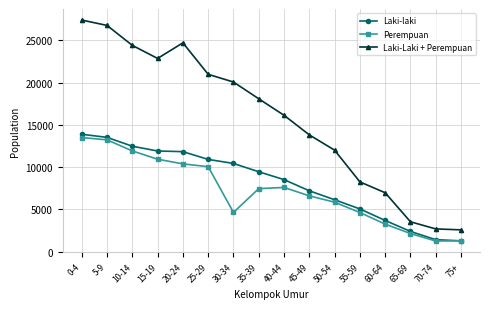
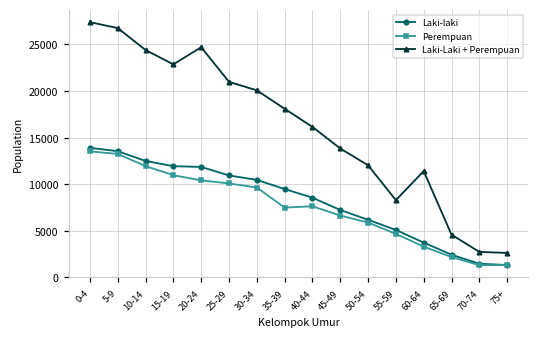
Perempuan, 30-34: 5000 -> 10000
Laki-Laki + Perempuan, 60-64: 7000 -> 11000
Laki-Laki + Perempuan, 65-69: 4000 -> 5000
